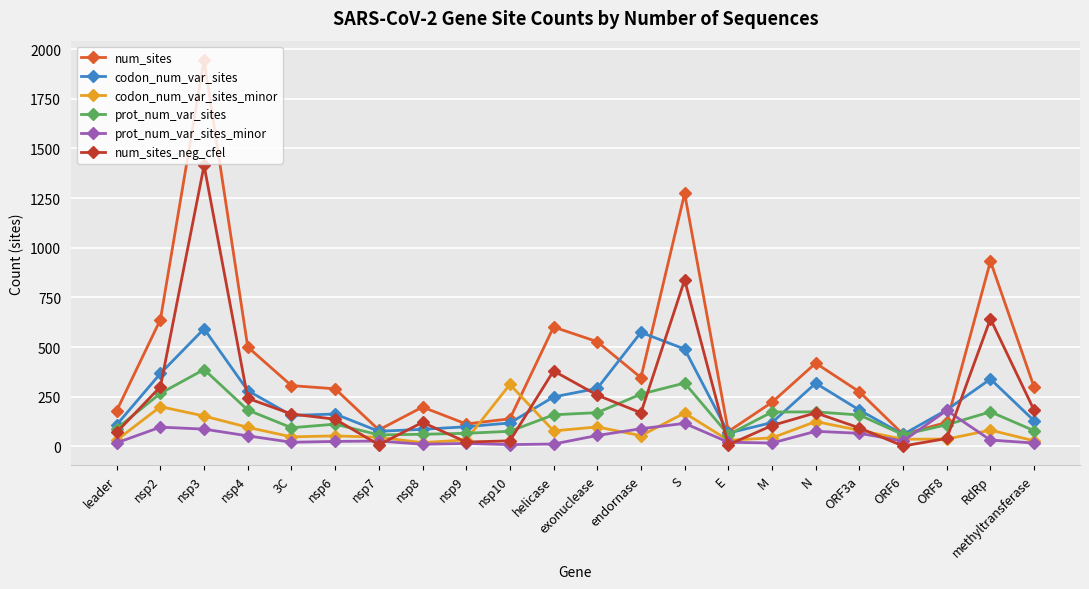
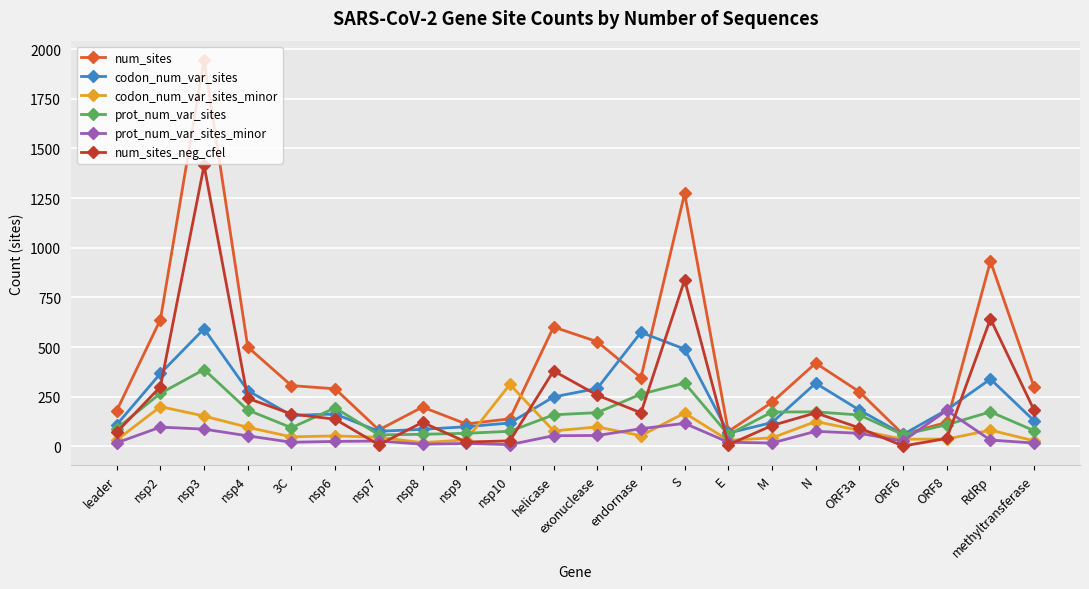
prot_num_var_sites, nsp6: 110 -> 190
prot_num_var_sites_minor, helicase: 10 -> 50
